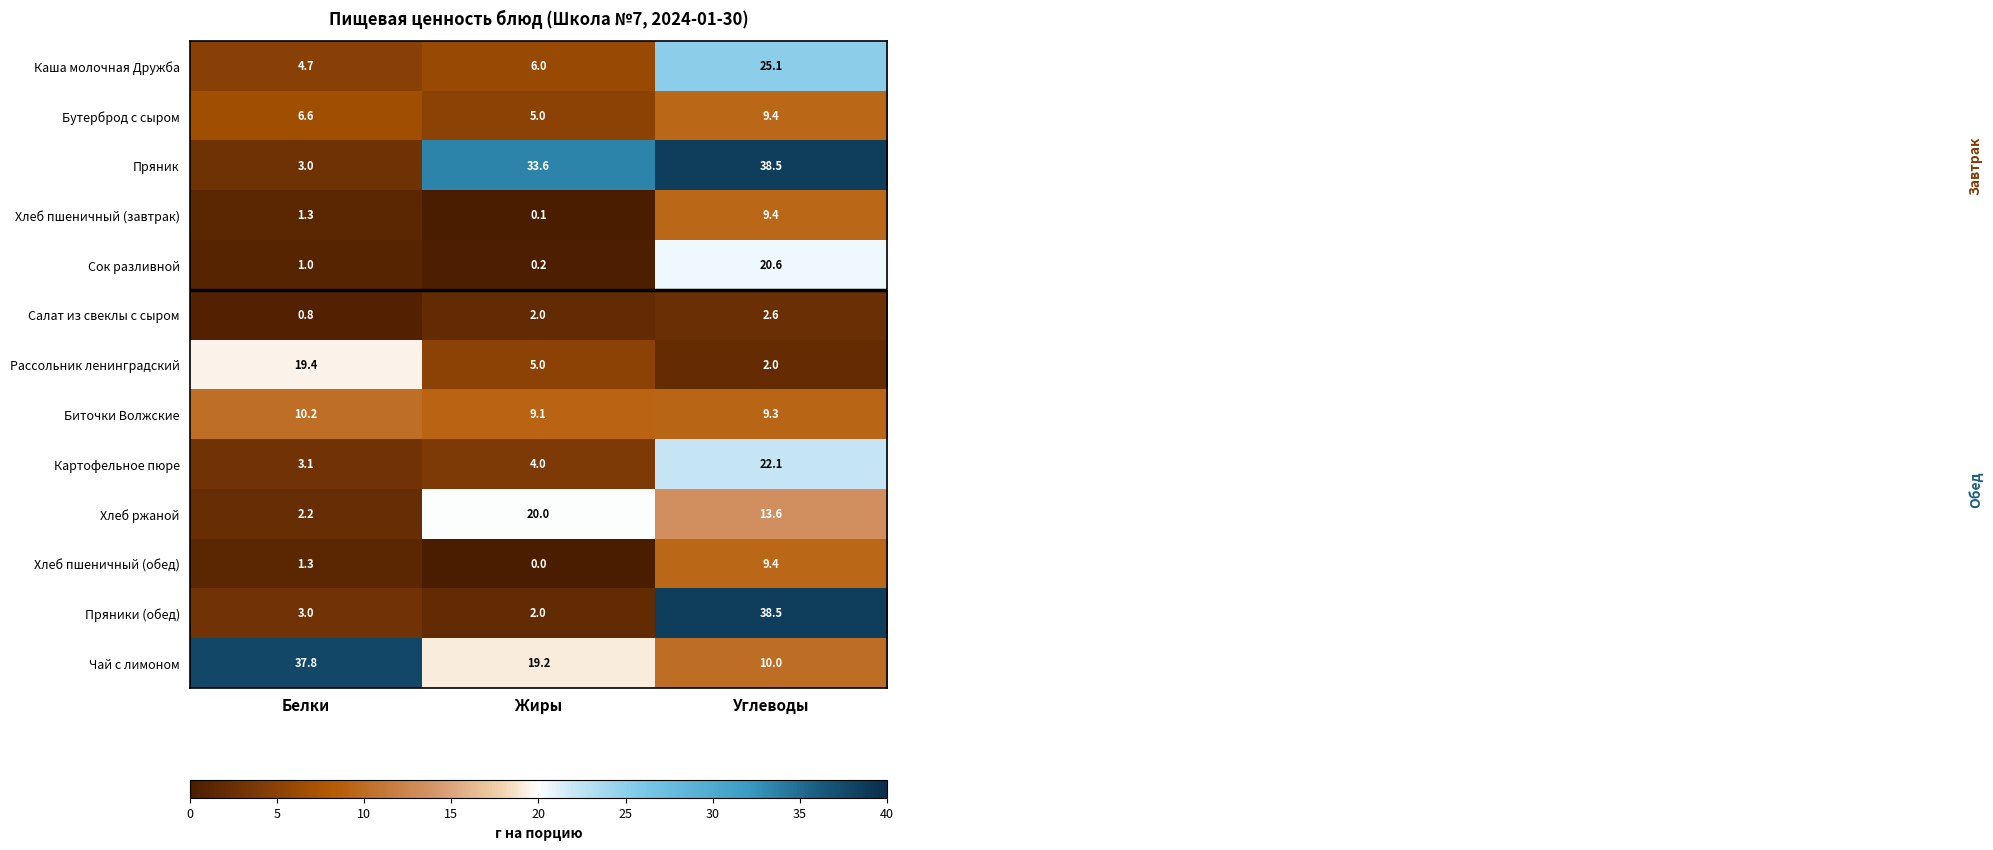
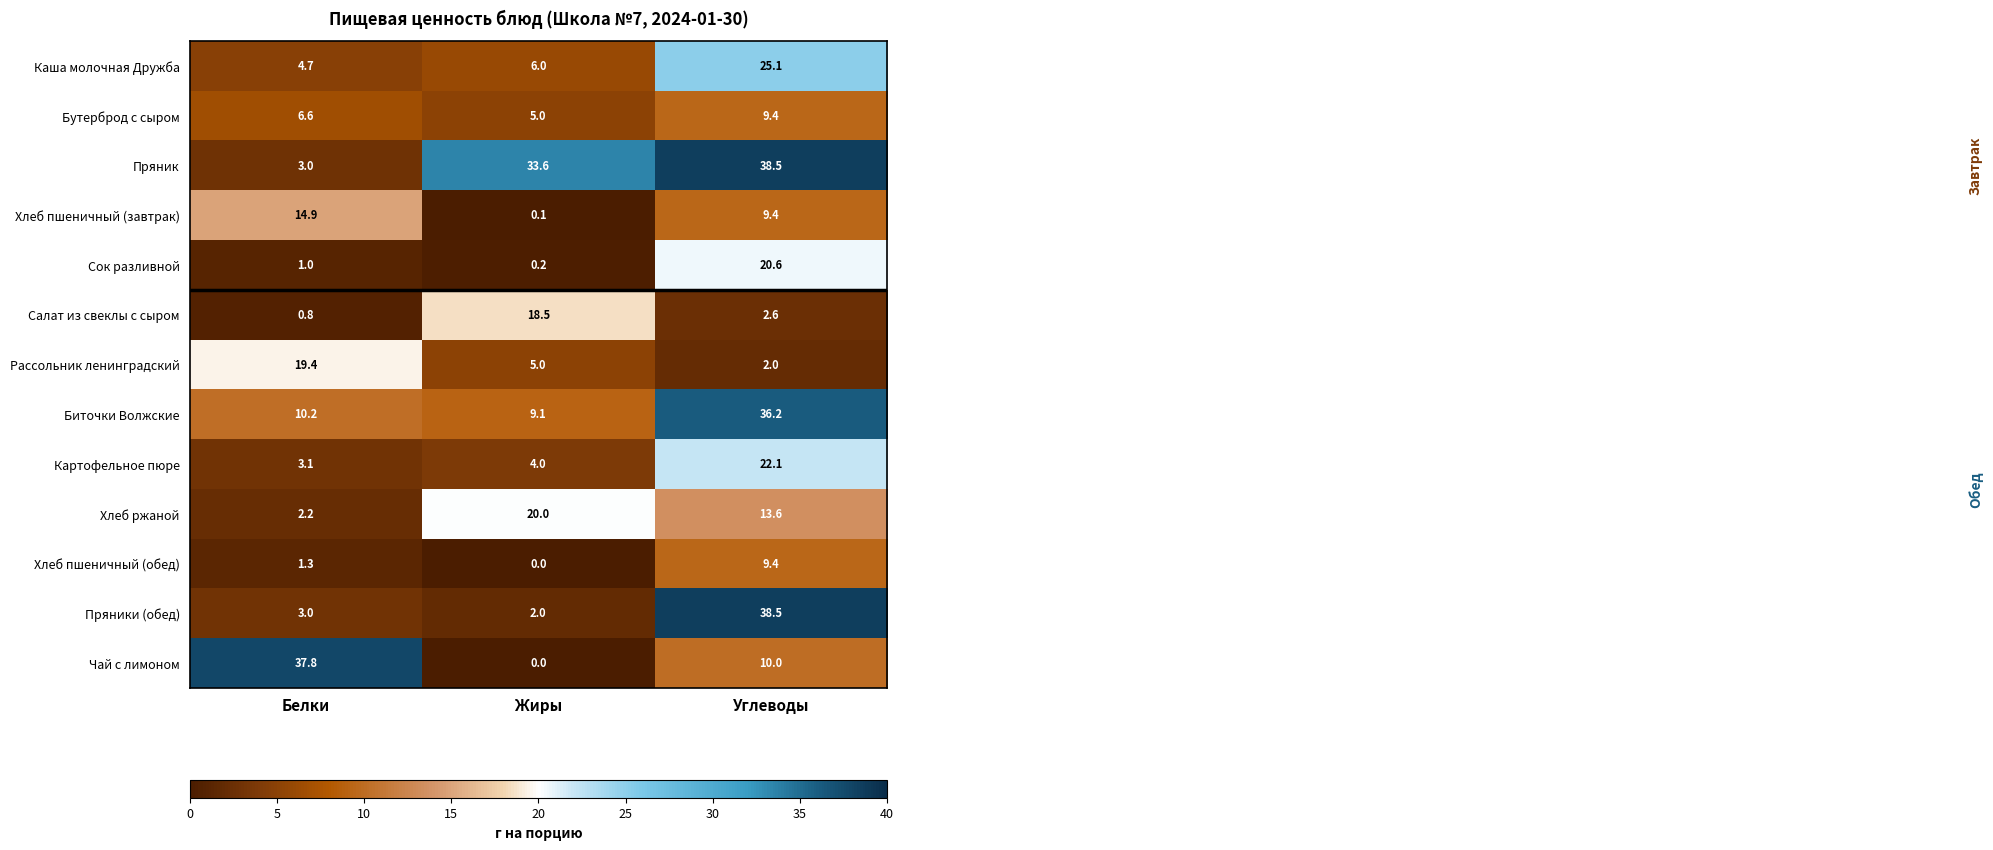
Хлеб пшеничный (завтрак), Белки: 1.3 -> 14.9
Салат из свеклы с сыром, Жиры: 2.0 -> 18.5
Биточки Волжские, Углеводы: 9.3 -> 36.2
Чай с лимоном, Жиры: 19.2 -> 0.0
